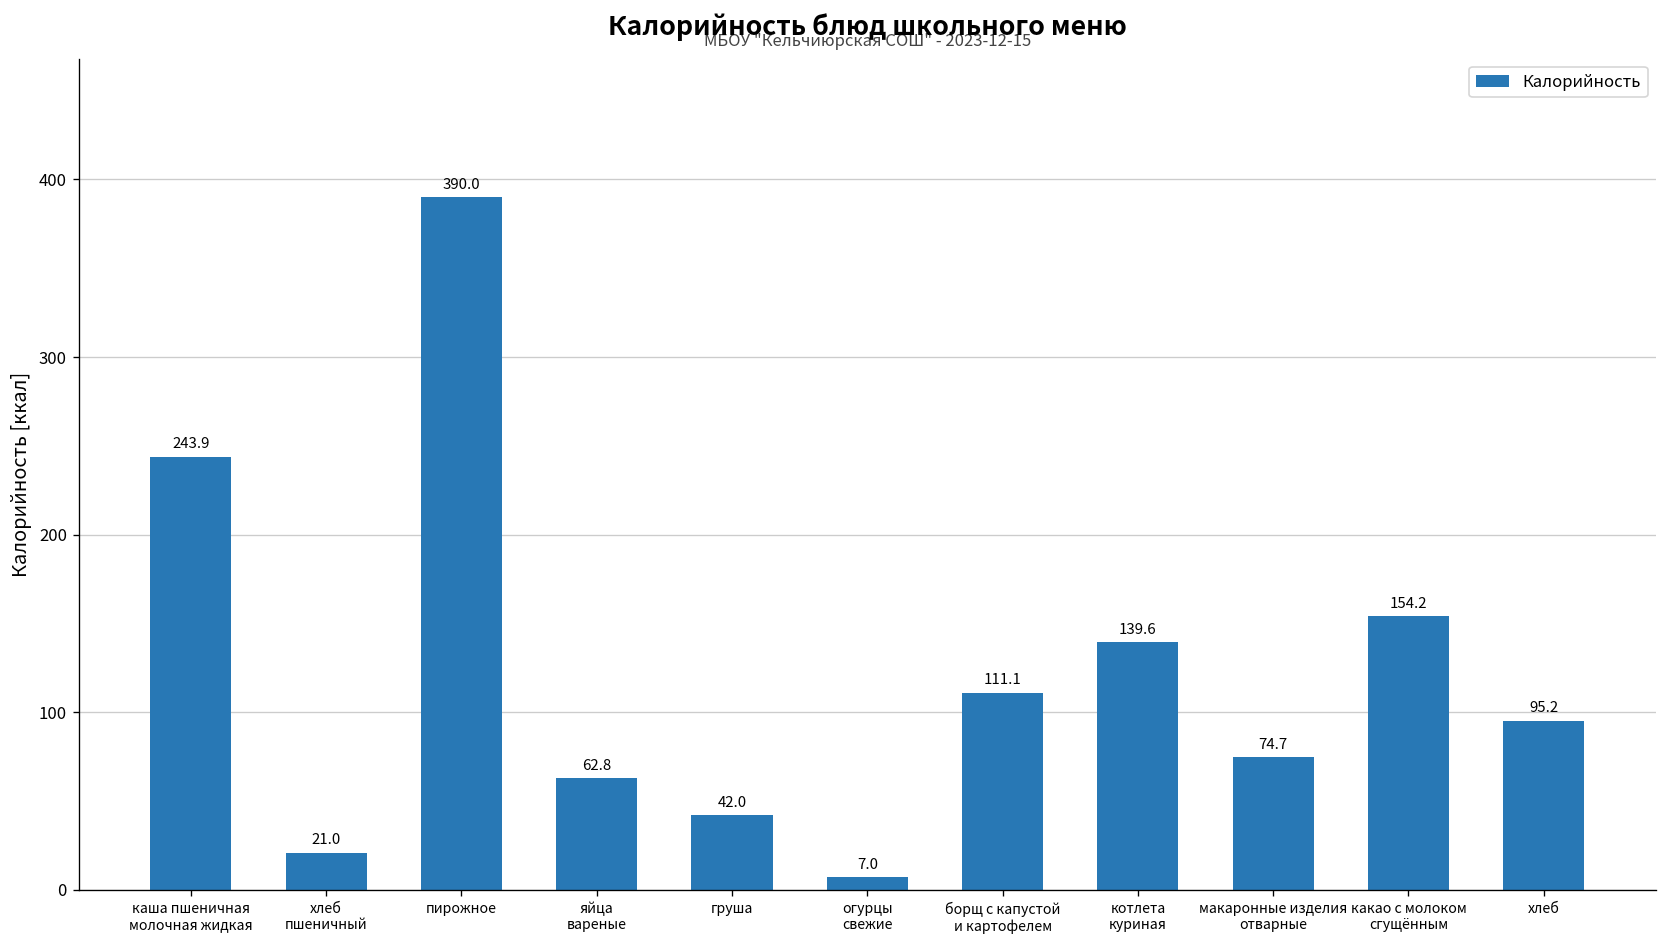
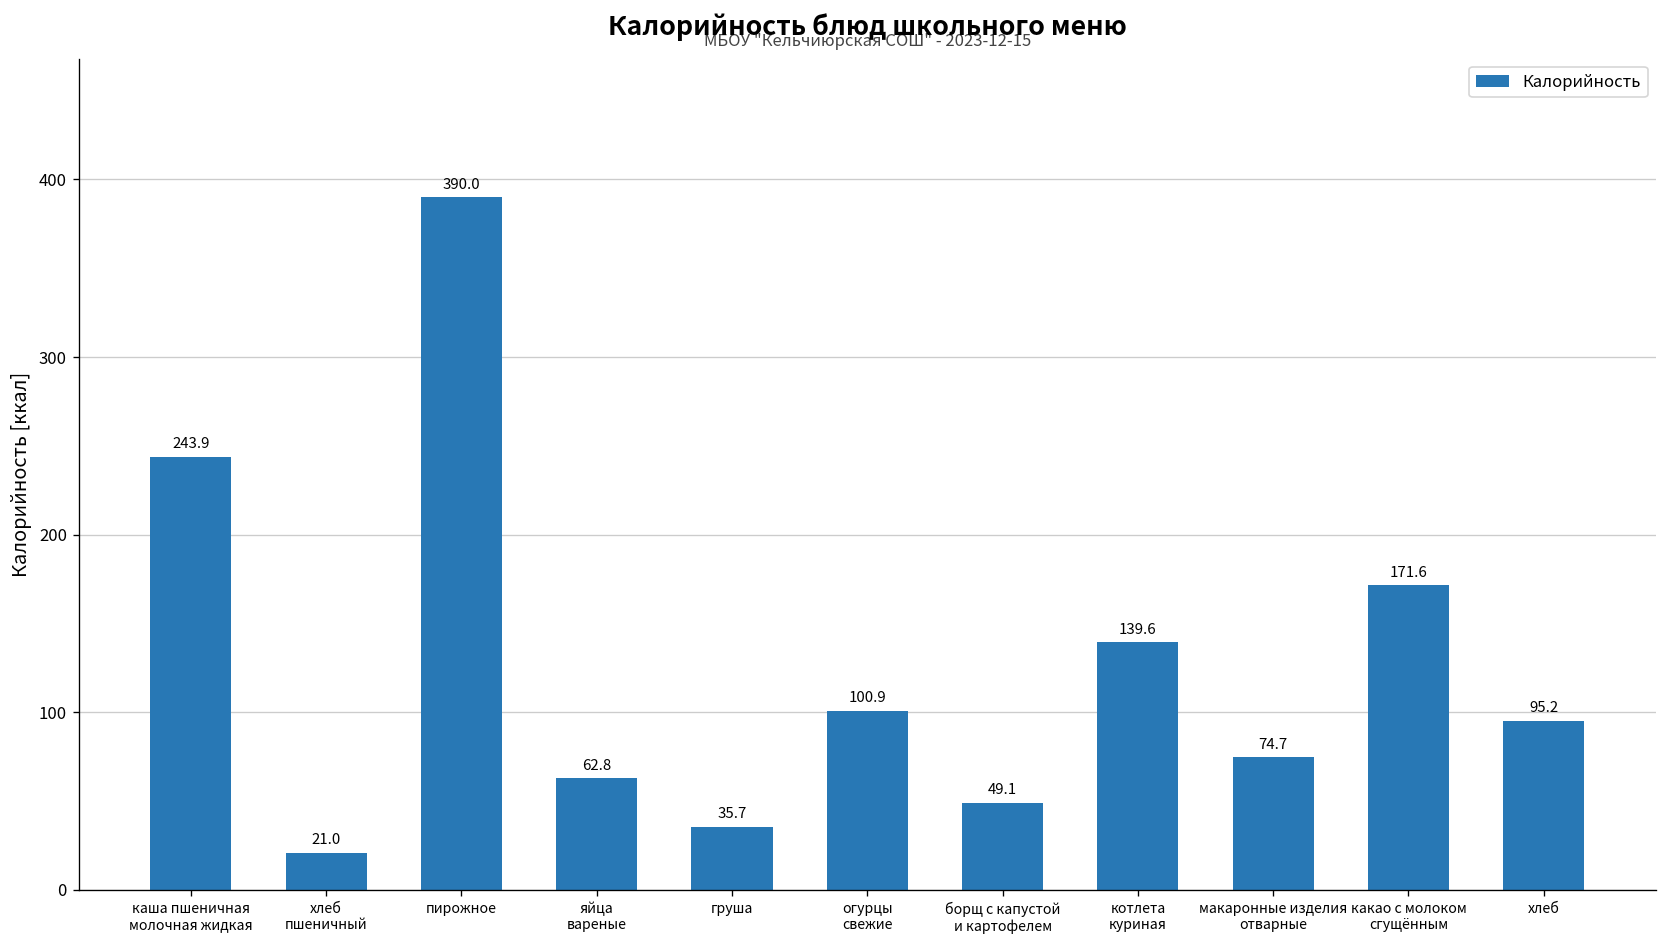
груша: 42.0 -> 35.7
огурцы свежие: 7.0 -> 100.9
борщ с капустой и картофелем: 111.1 -> 49.1
какао с молоком сгущённым: 154.2 -> 171.6
